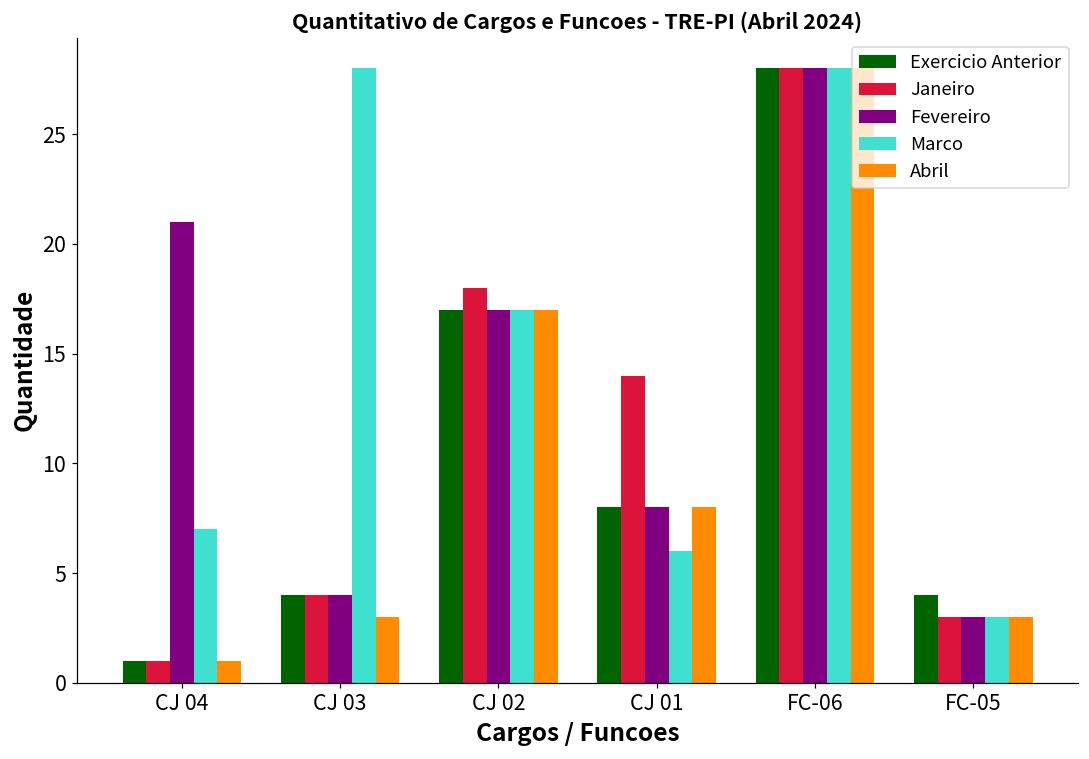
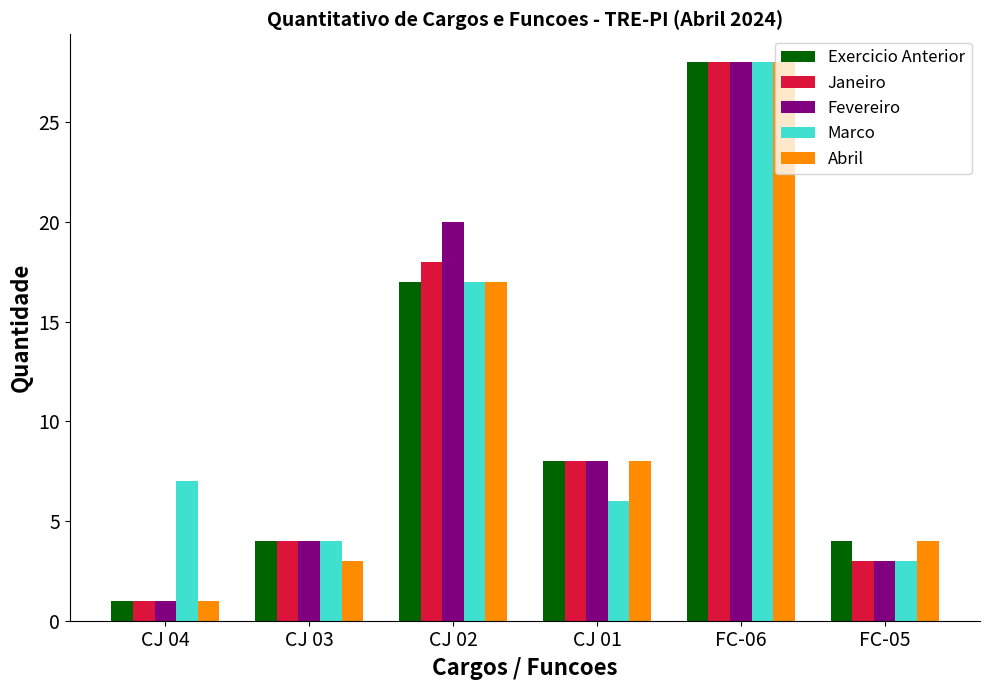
Fevereiro, CJ 04: 21 -> 1
Marco, CJ 03: 28 -> 4
Fevereiro, CJ 02: 17 -> 20
Janeiro, CJ 01: 14 -> 8
Abril, FC-05: 3 -> 4
